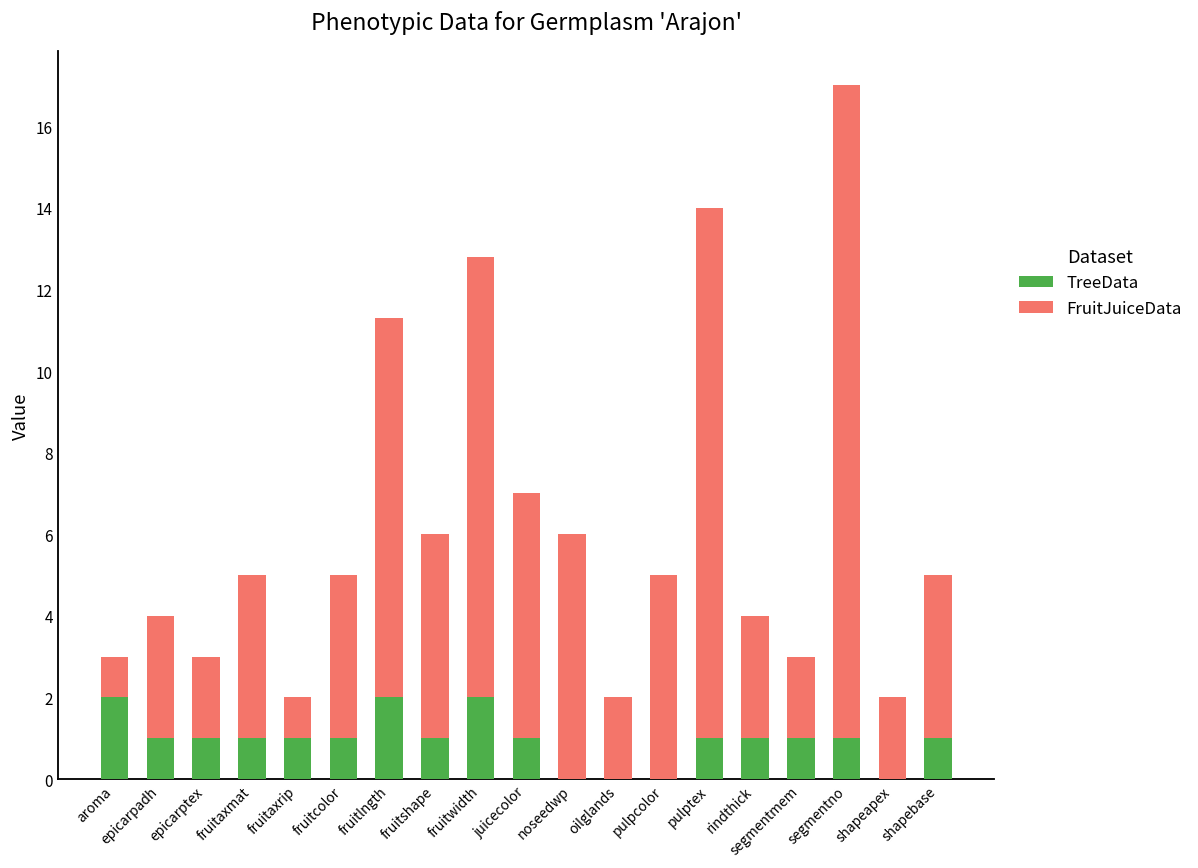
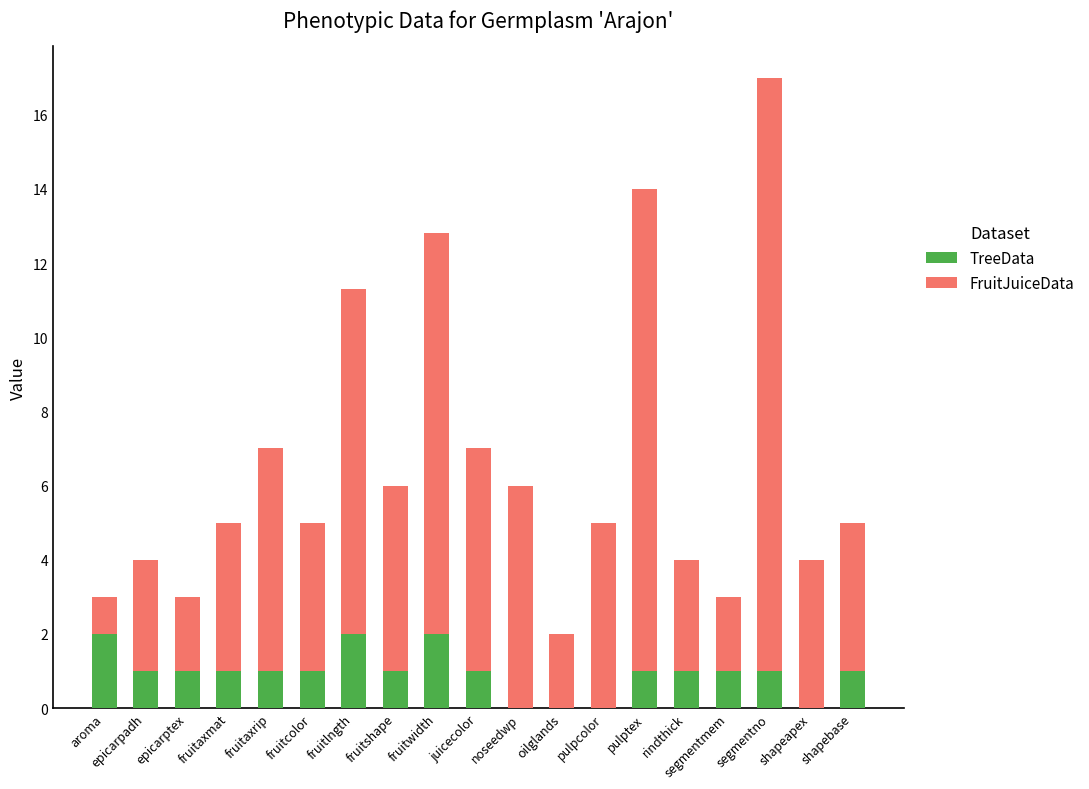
FruitJuiceData, fruitaxrip: 1 -> 6
FruitJuiceData, shapeapex: 2 -> 4
